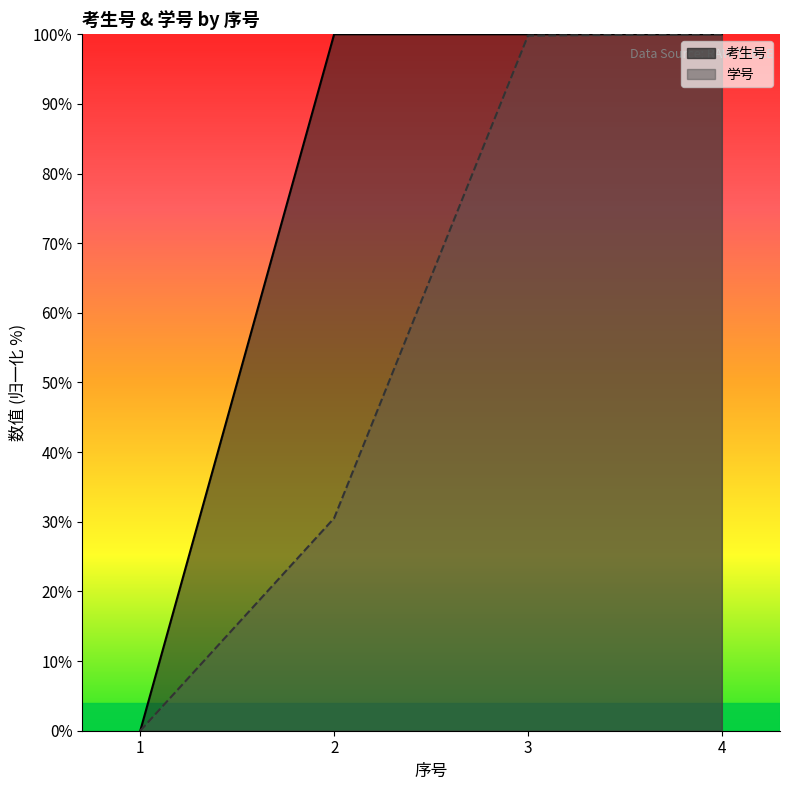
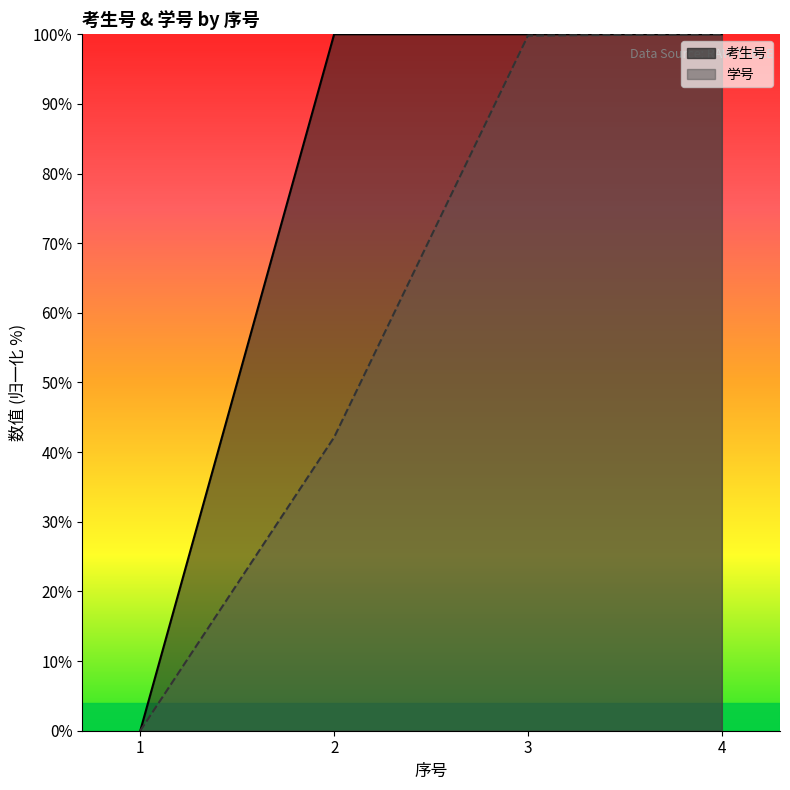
学号, 2: 31% -> 42%
